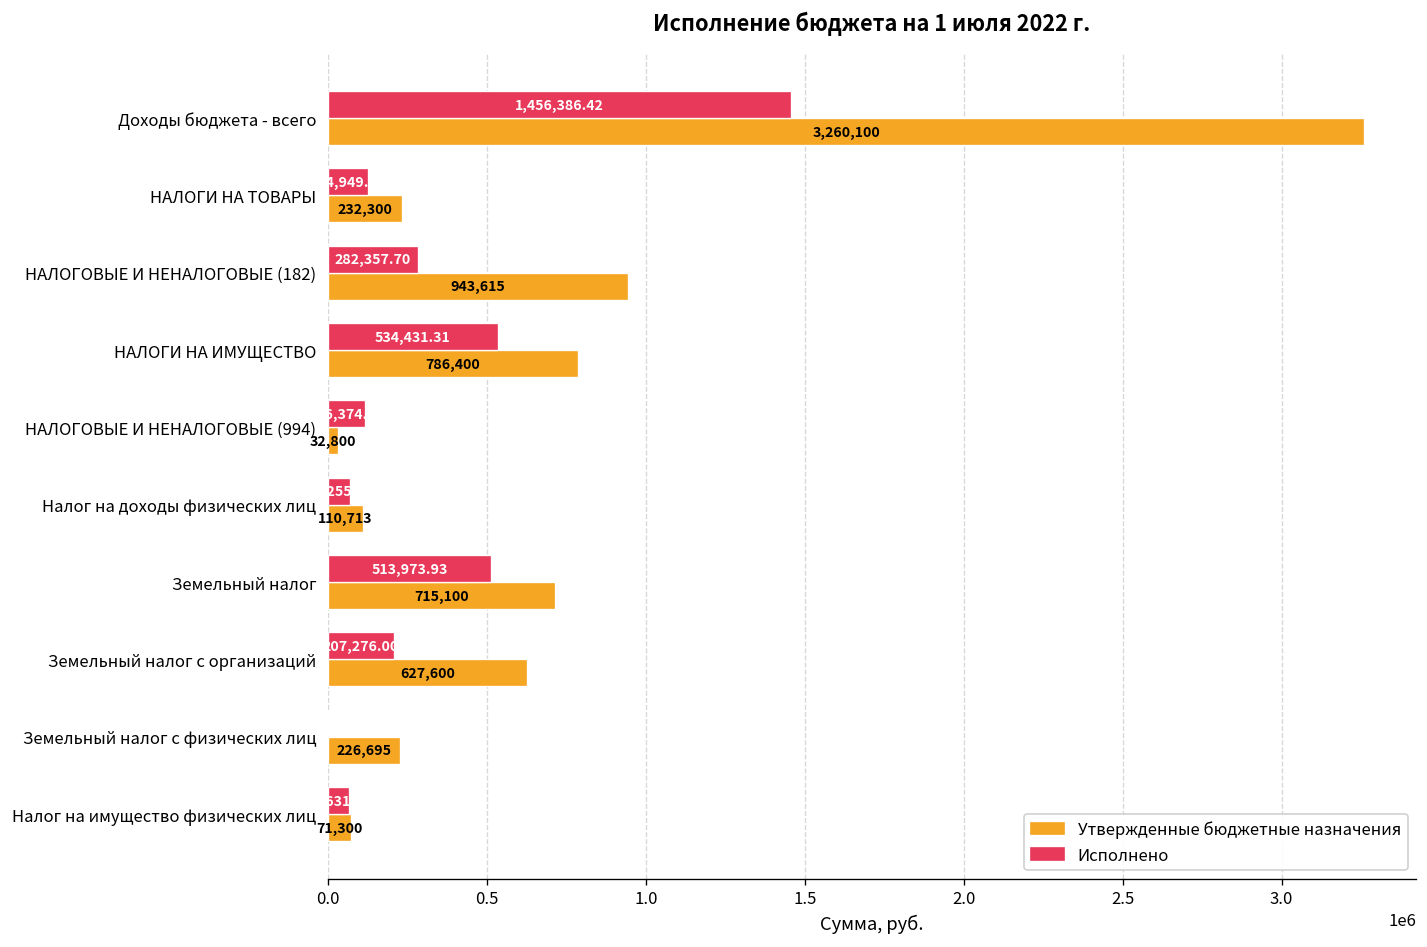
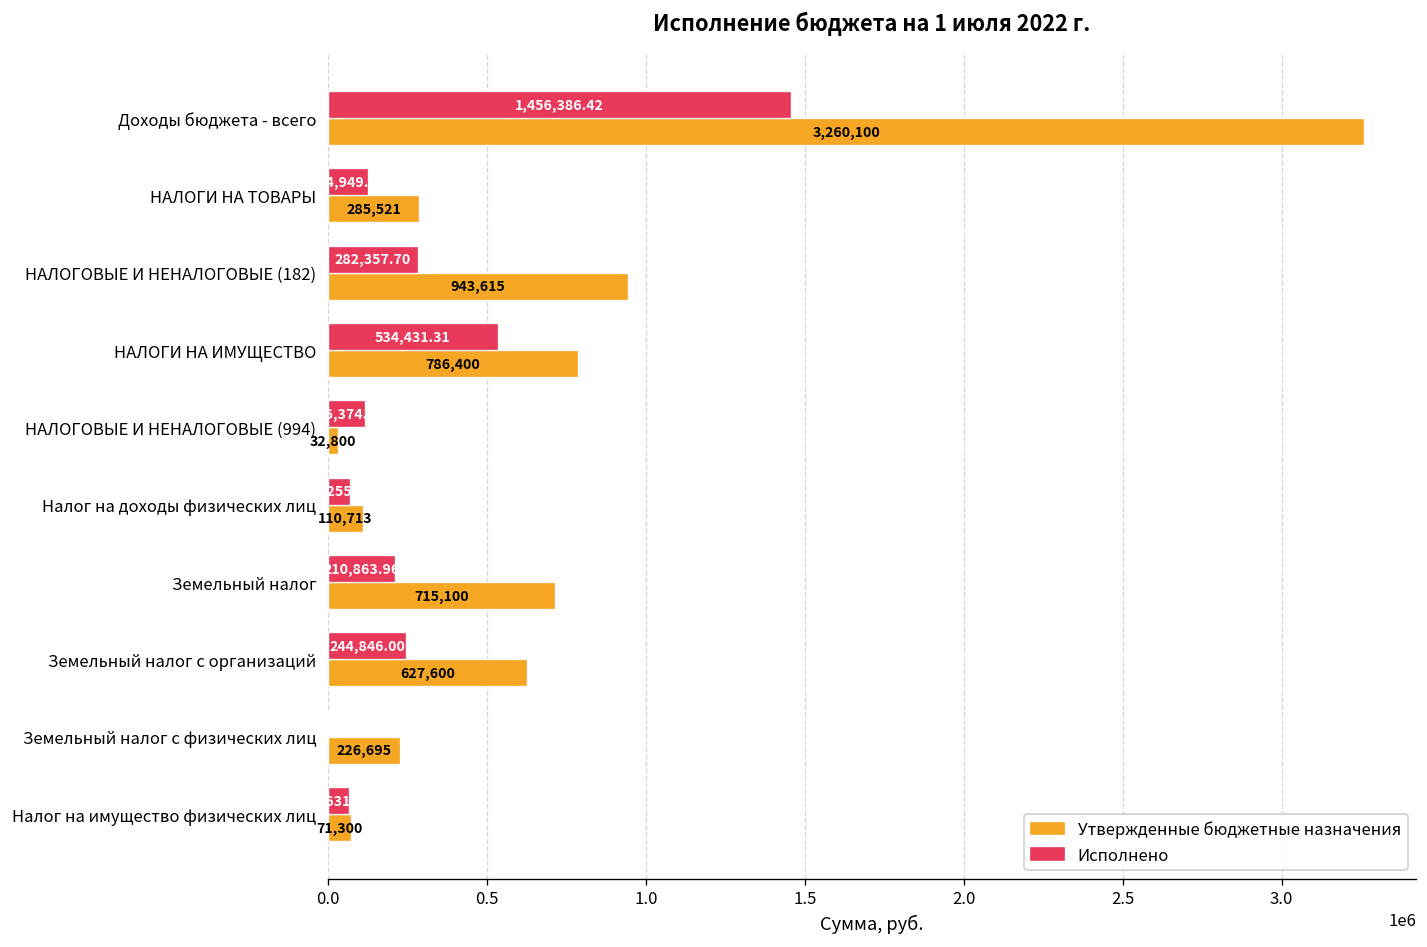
Утвержденные бюджетные назначения, НАЛОГИ НА ТОВАРЫ: 232,300 -> 285,521
Исполнено, Земельный налог: 513,973.93 -> 210,863.96
Исполнено, Земельный налог с организаций: 207,276.00 -> 244,846.00
